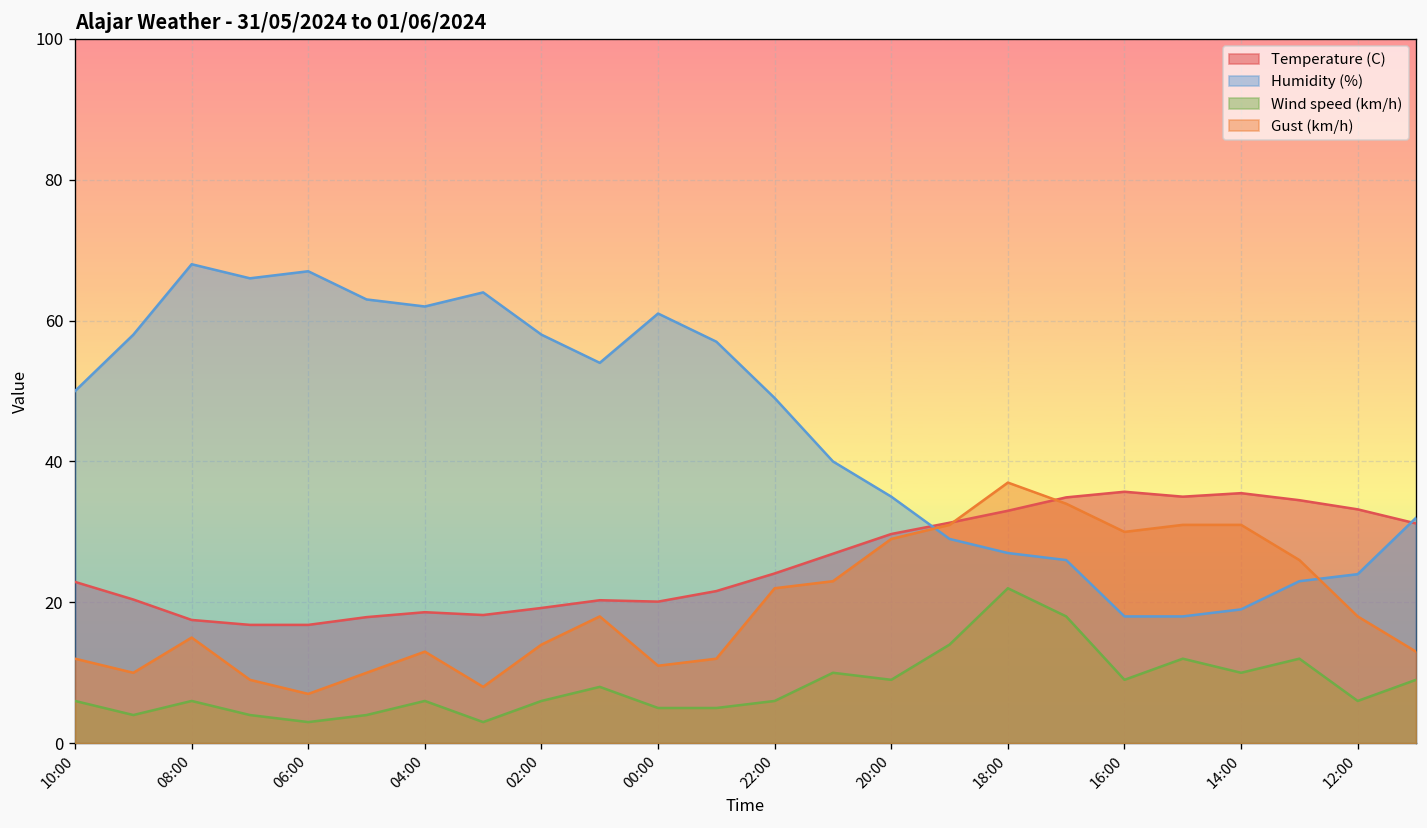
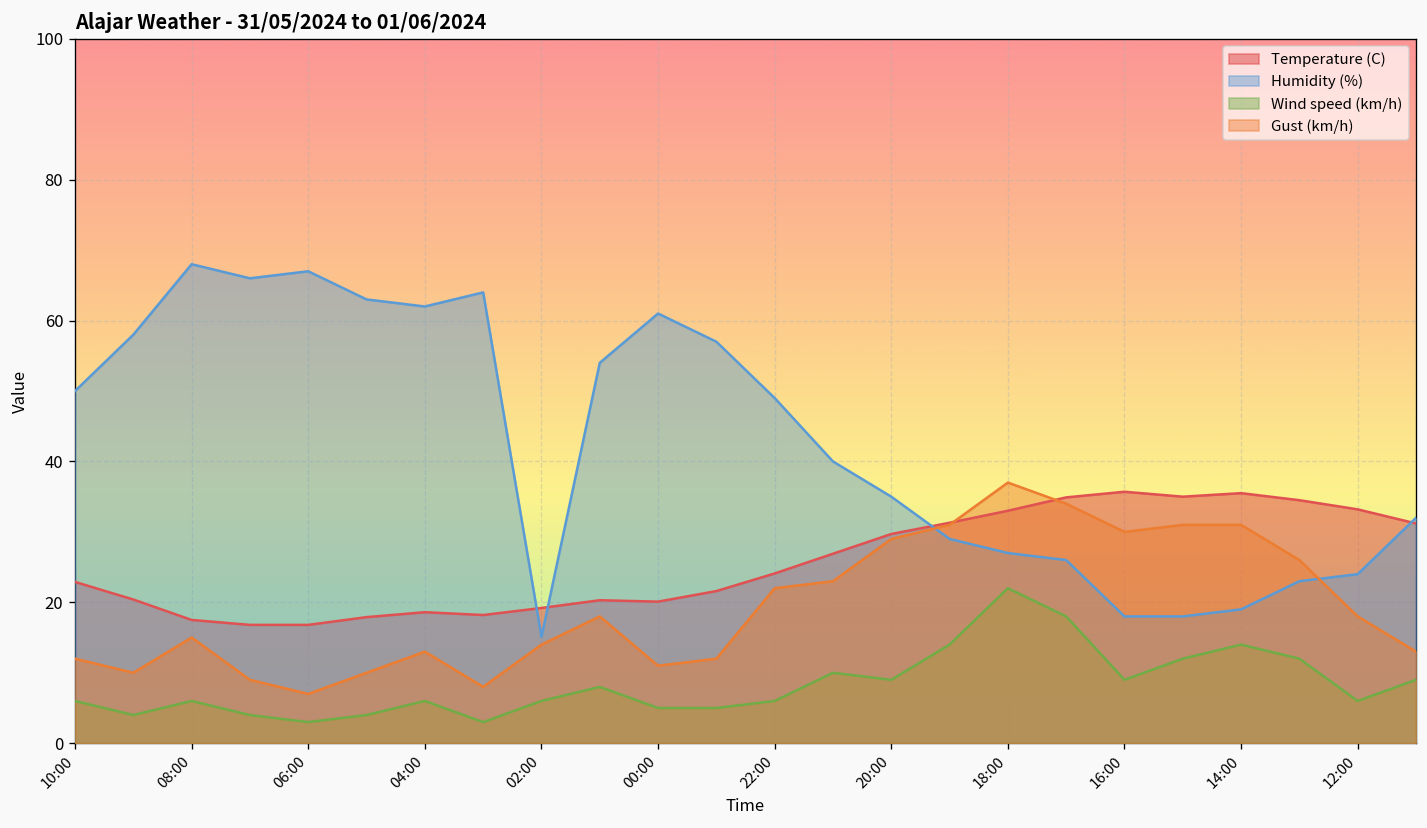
Humidity (%), 02:00: 58 -> 15
Wind speed (km/h), 14:00: 10 -> 14
